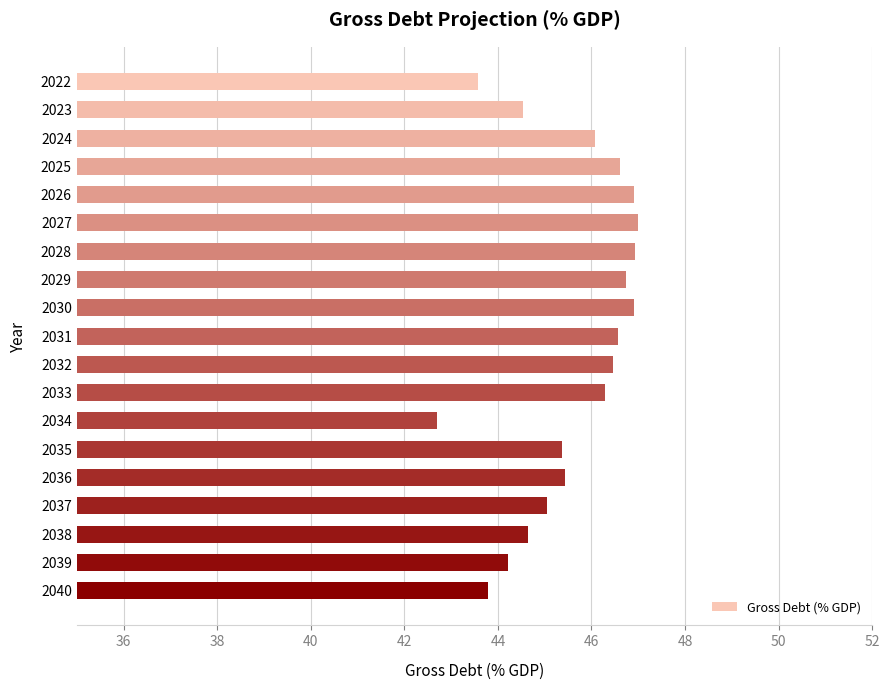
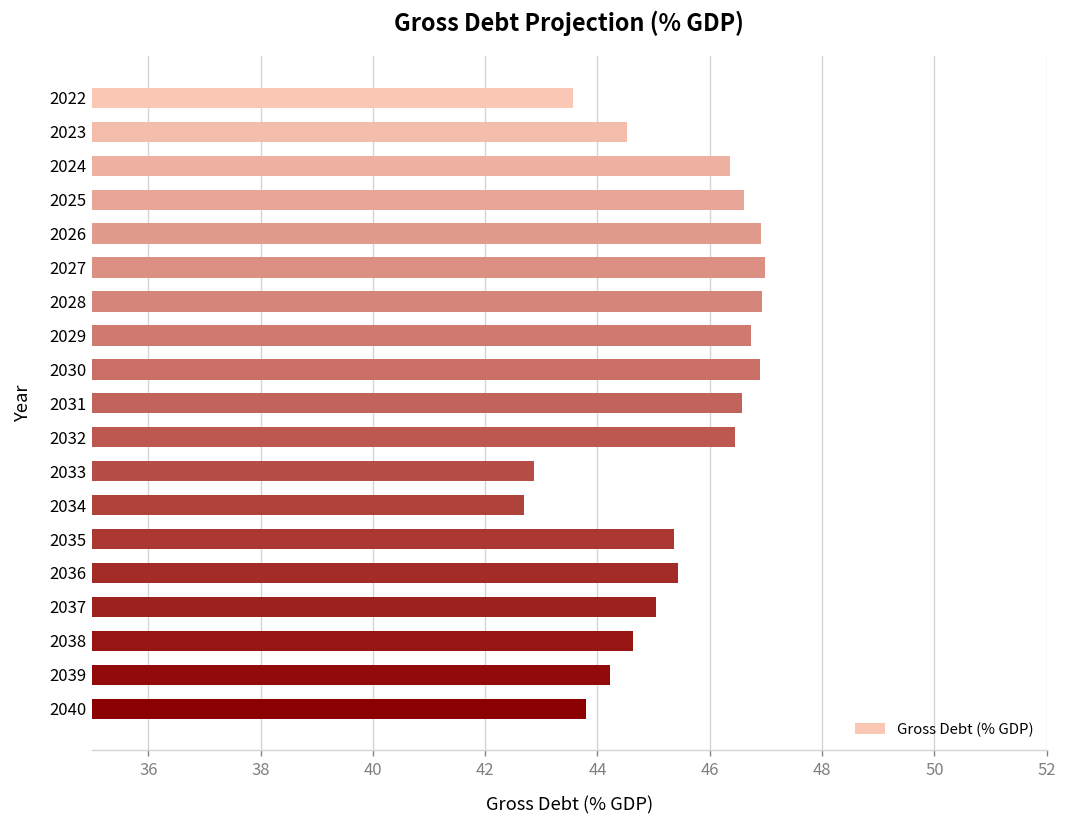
2024: 46.1 -> 46.4
2033: 46.3 -> 42.9
